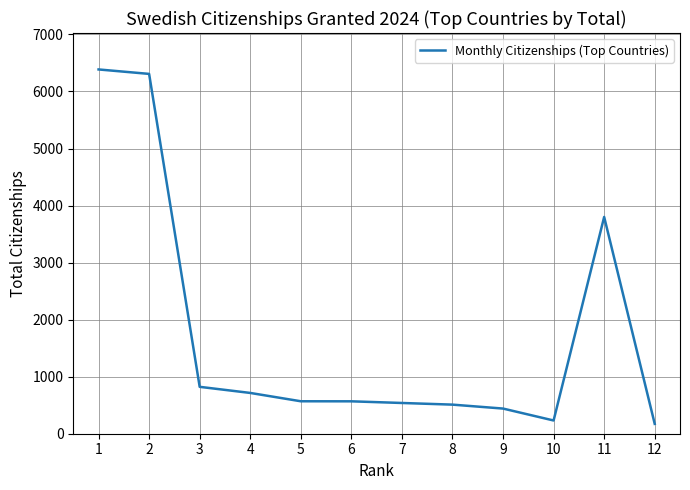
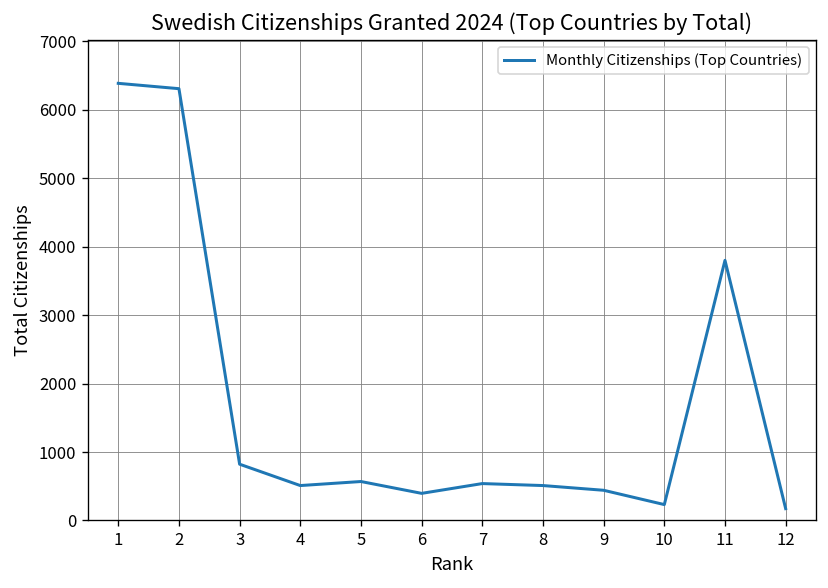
4: 700 -> 500
6: 600 -> 400
